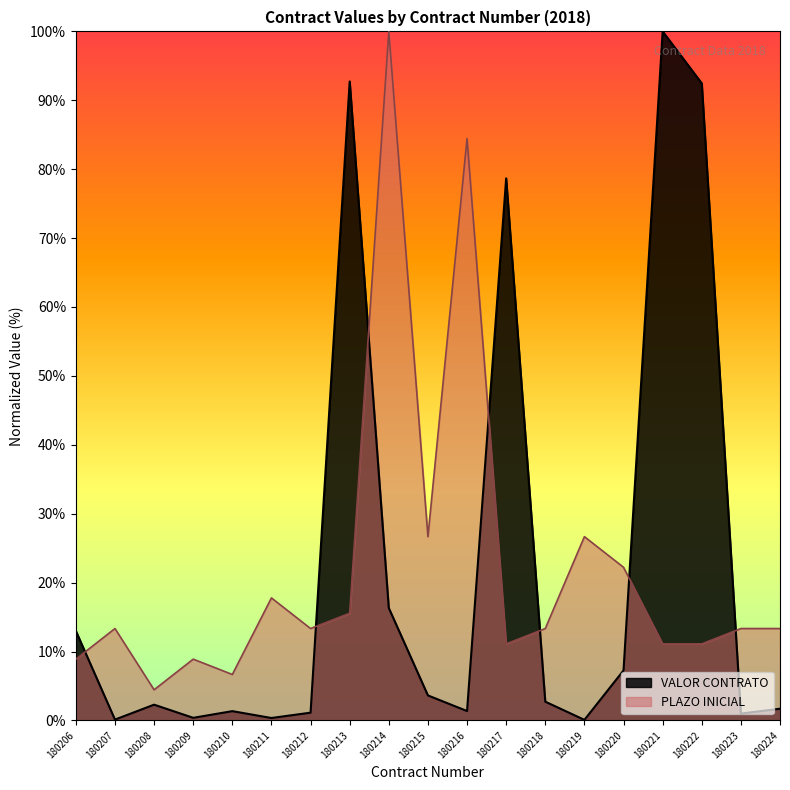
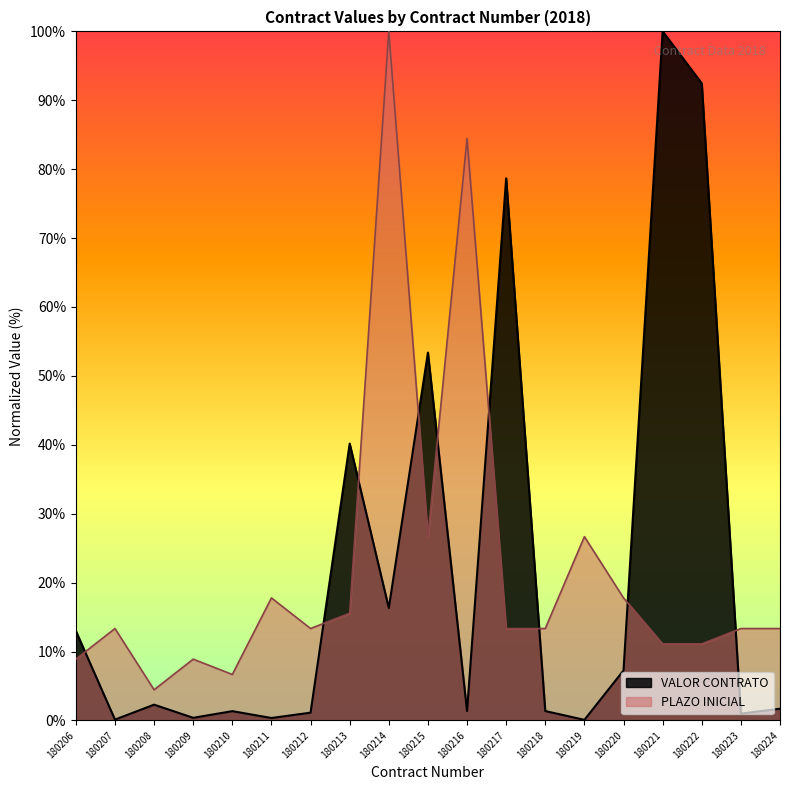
VALOR CONTRATO, 180213: 93% -> 40%
VALOR CONTRATO, 180215: 4% -> 53%
PLAZO INICIAL, 180217: 11% -> 13%
VALOR CONTRATO, 180218: 3% -> 1%
PLAZO INICIAL, 180220: 22% -> 18%
